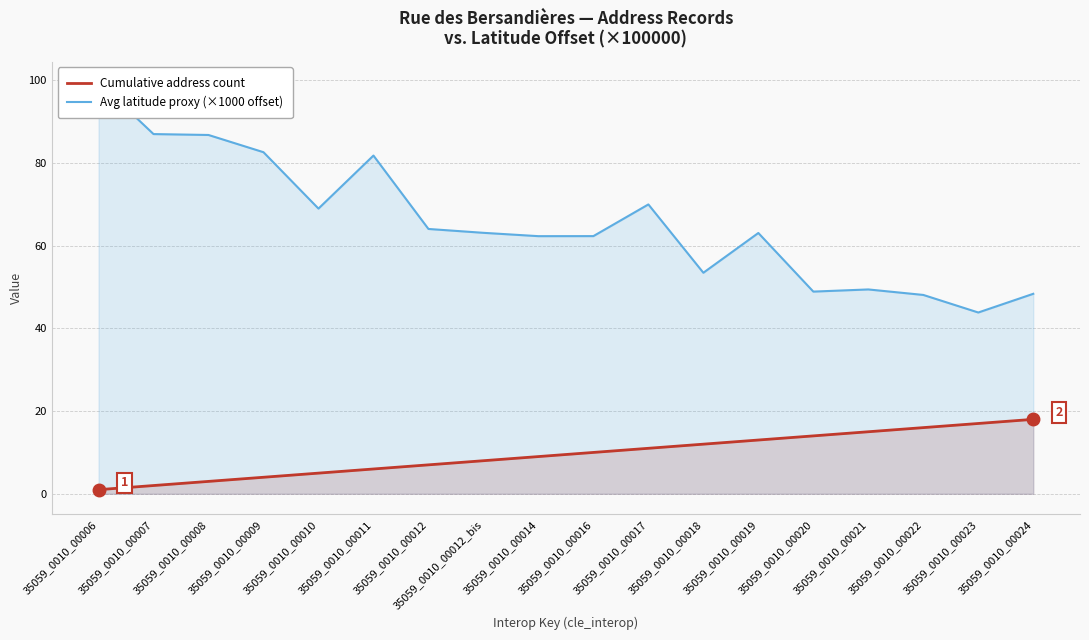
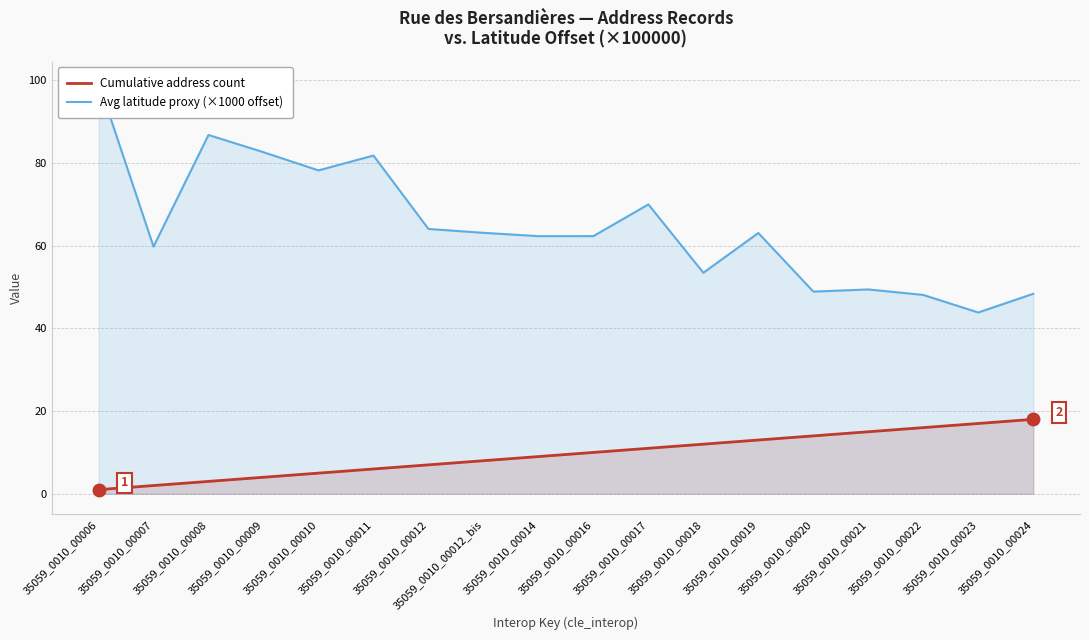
Avg latitude proxy (×1000 offset), 35059_0010_00007: 87 -> 60
Avg latitude proxy (×1000 offset), 35059_0010_00010: 69 -> 78
